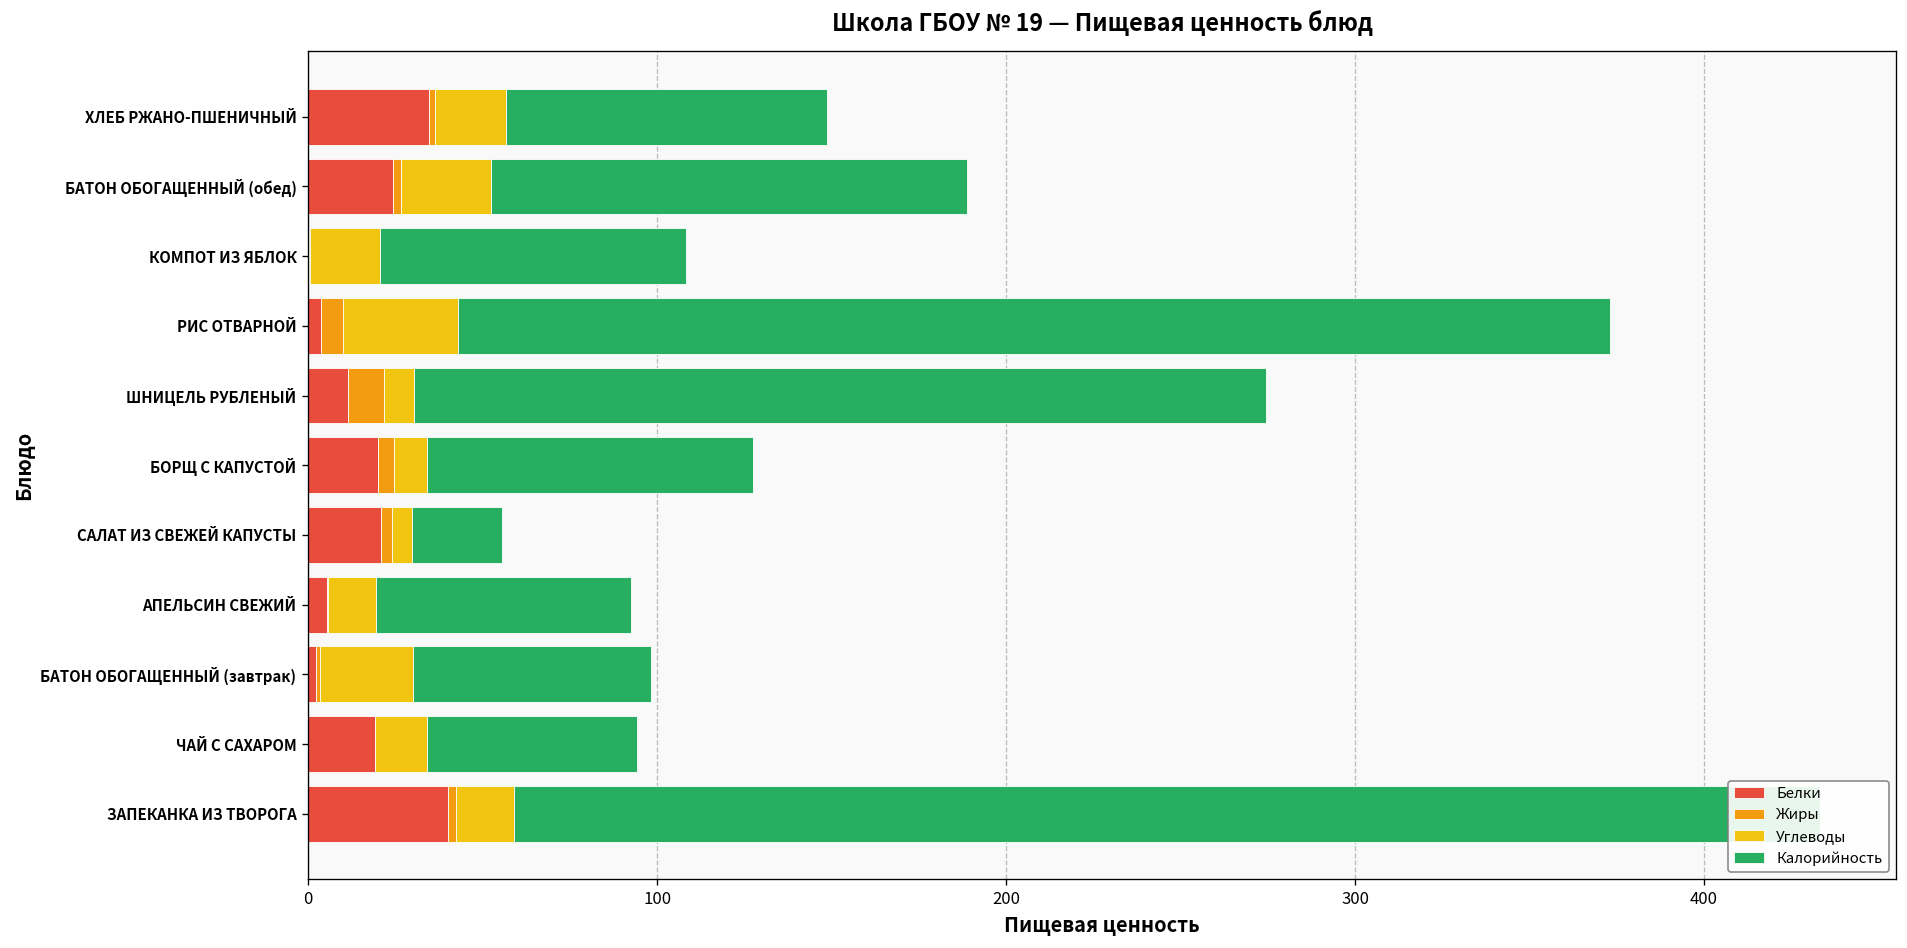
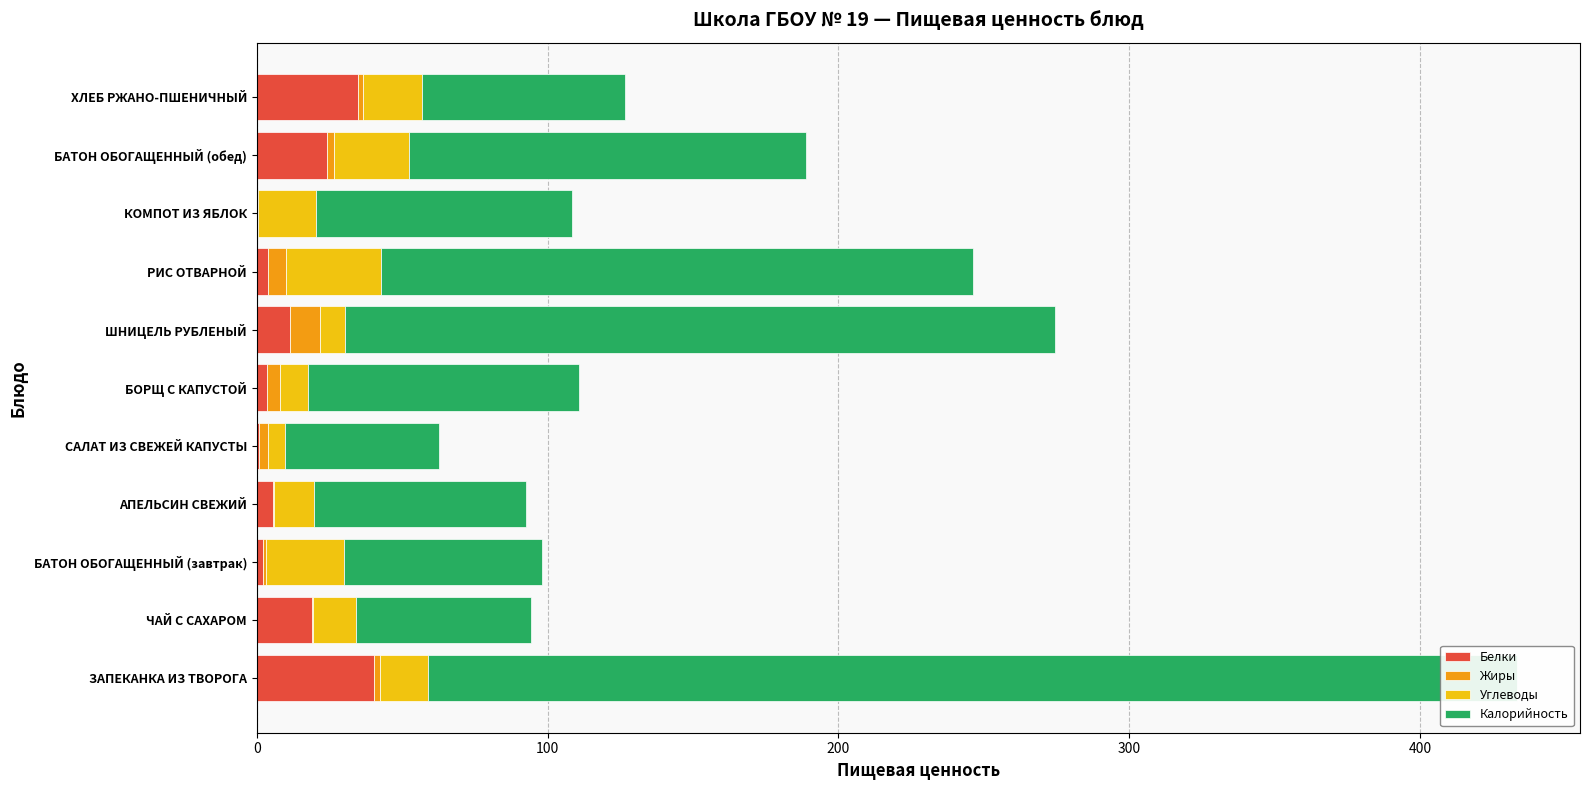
Калорийность, ХЛЕБ РЖАНО-ПШЕНИЧНЫЙ: 92 -> 70
Калорийность, РИС ОТВАРНОЙ: 330 -> 203
Белки, БОРЩ С КАПУСТОЙ: 20 -> 3
Белки, САЛАТ ИЗ СВЕЖЕЙ КАПУСТЫ: 21 -> 1
Калорийность, САЛАТ ИЗ СВЕЖЕЙ КАПУСТЫ: 26 -> 53
